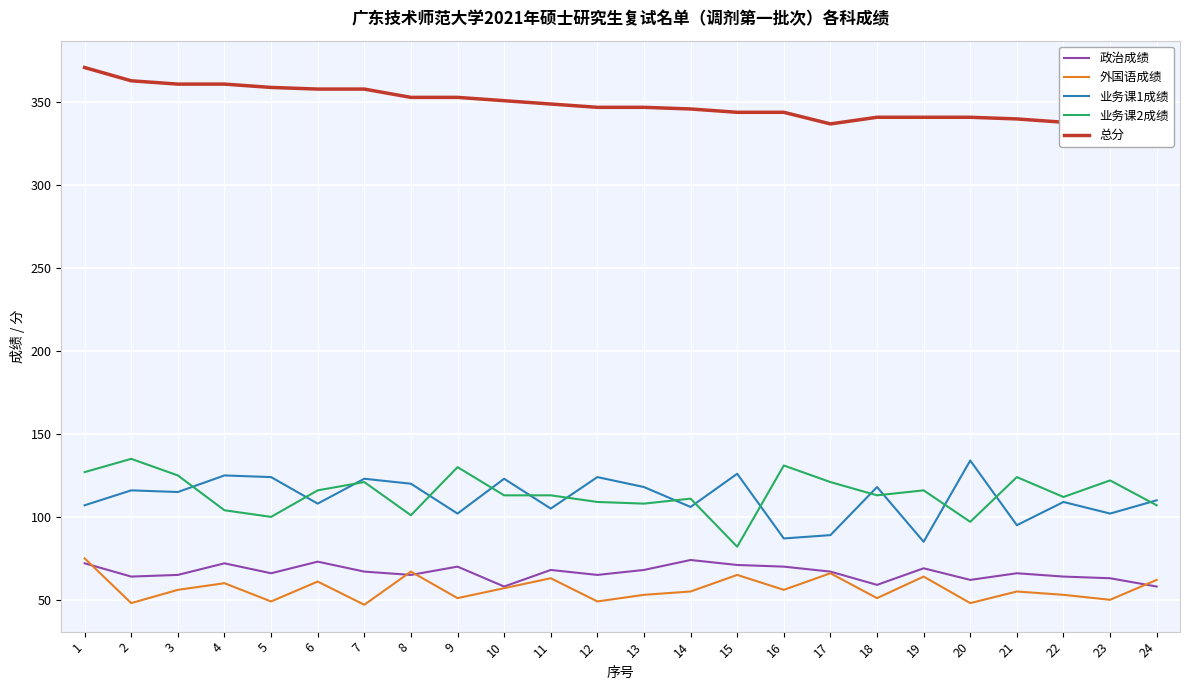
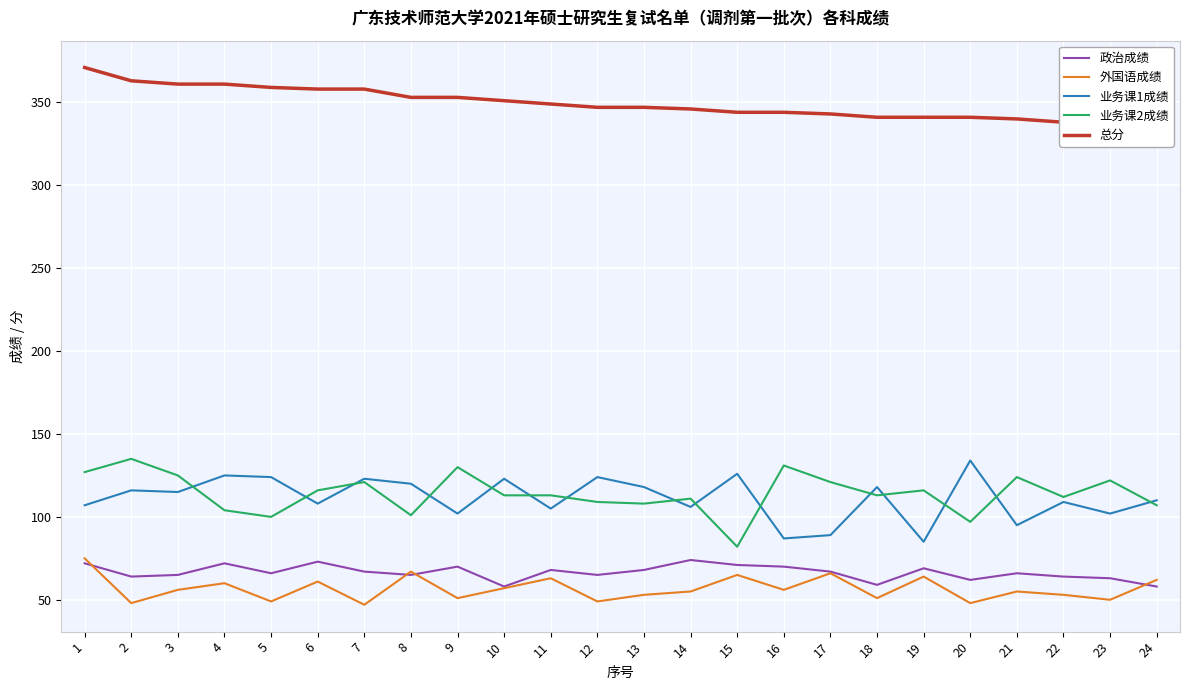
总分, 17: 337 -> 343
